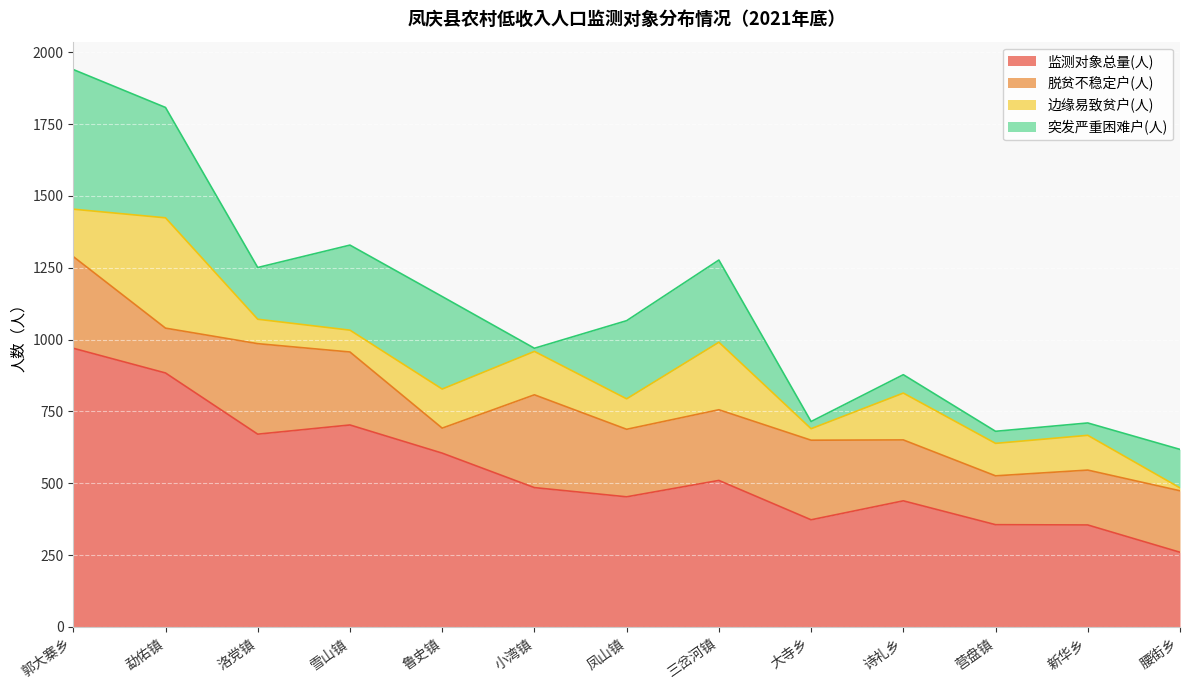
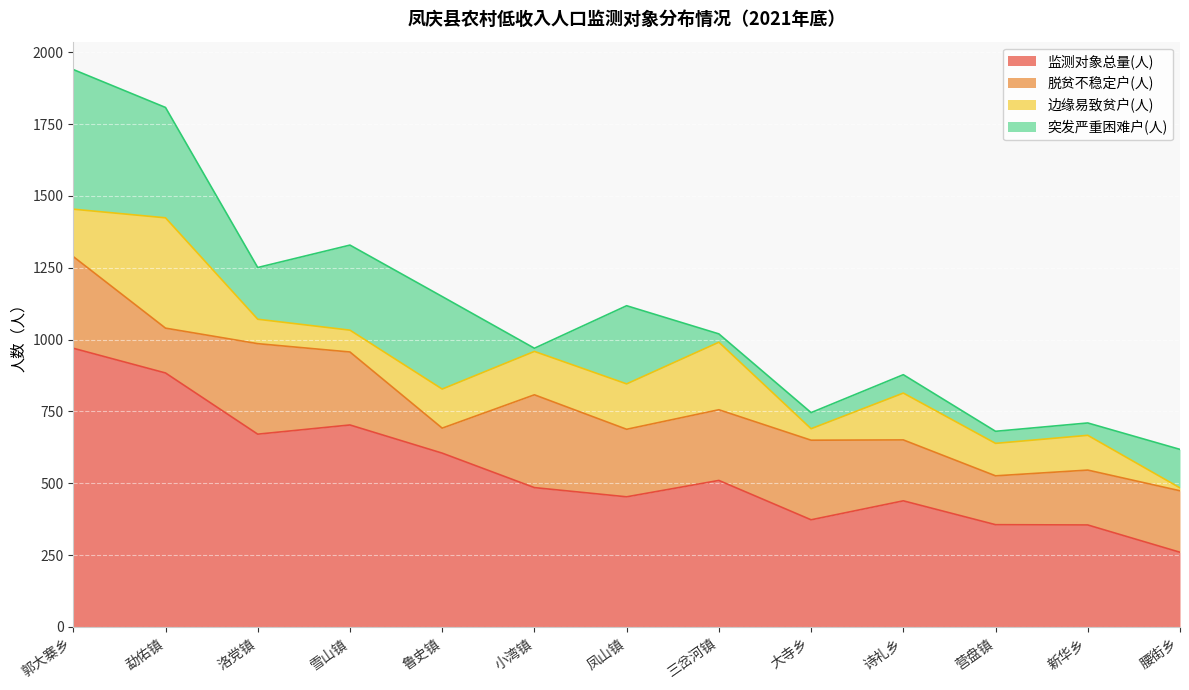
边缘易致贫户(人), 凤山镇: 110 -> 160
突发严重困难户(人), 三岔河镇: 290 -> 30
突发严重困难户(人), 大寺乡: 30 -> 60
